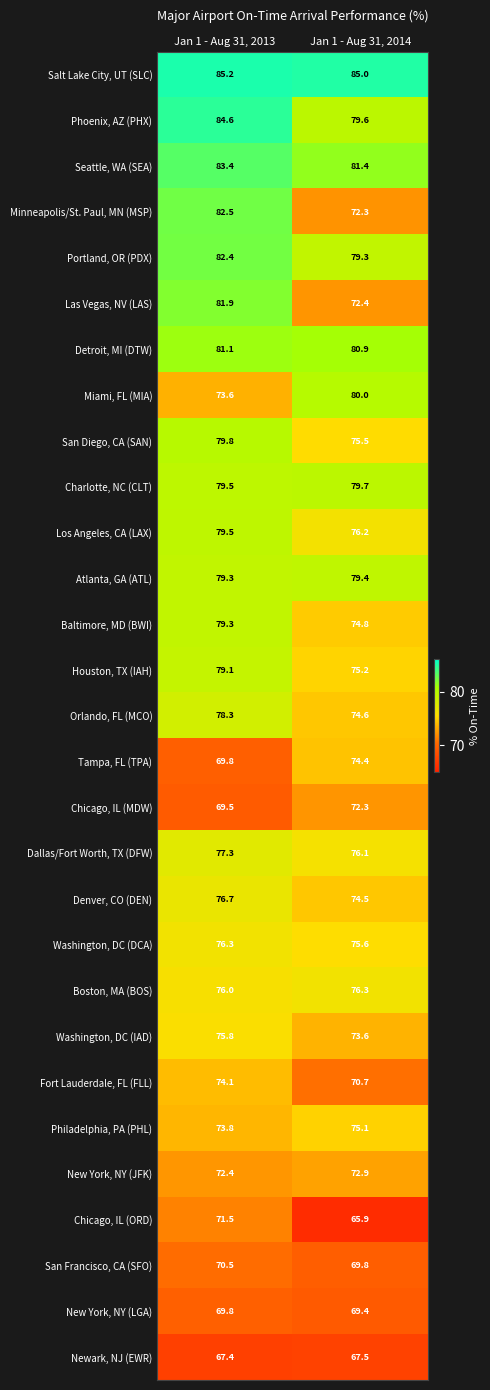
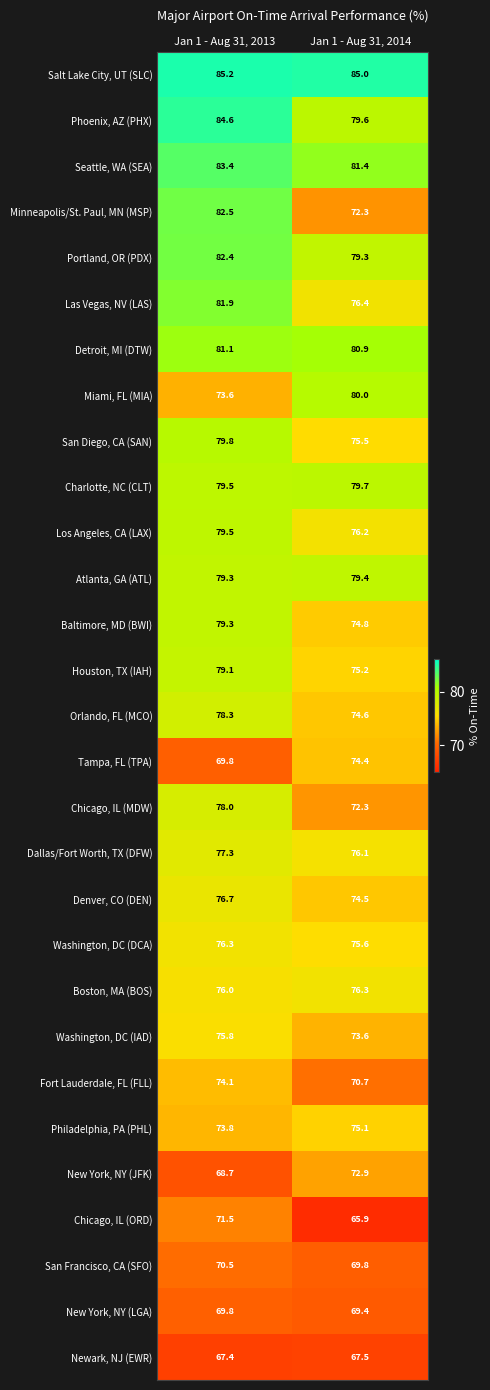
Las Vegas, NV (LAS), Jan 1 - Aug 31, 2014: 72.4 -> 76.4
Chicago, IL (MDW), Jan 1 - Aug 31, 2013: 69.5 -> 78.0
New York, NY (JFK), Jan 1 - Aug 31, 2013: 72.4 -> 68.7
